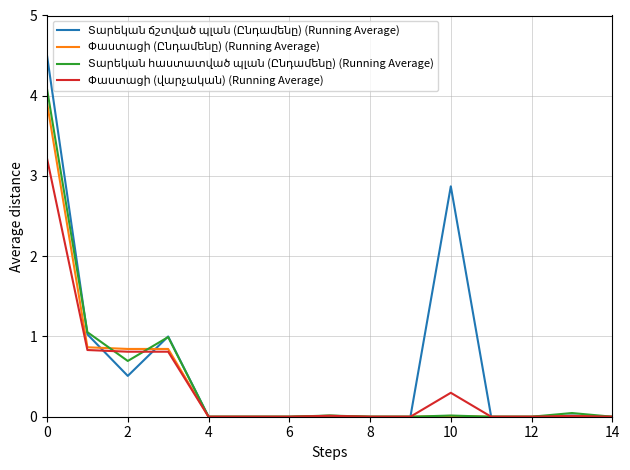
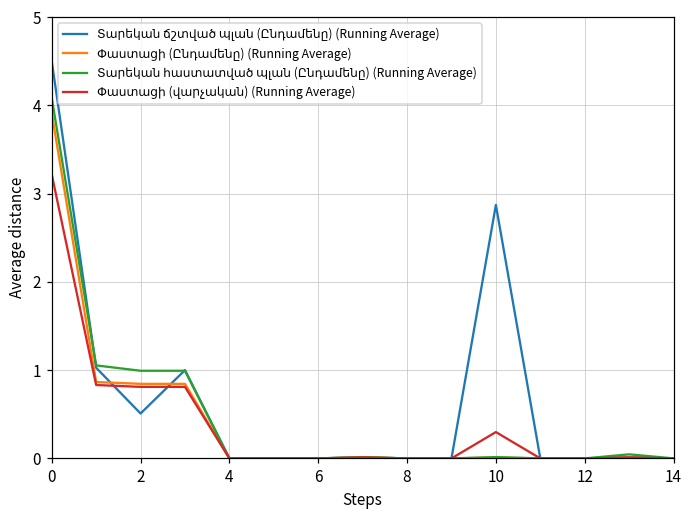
Տարեկան հաստատված պլան (Ընդամենը) (Running Average), 2: 0.7 -> 1.0
